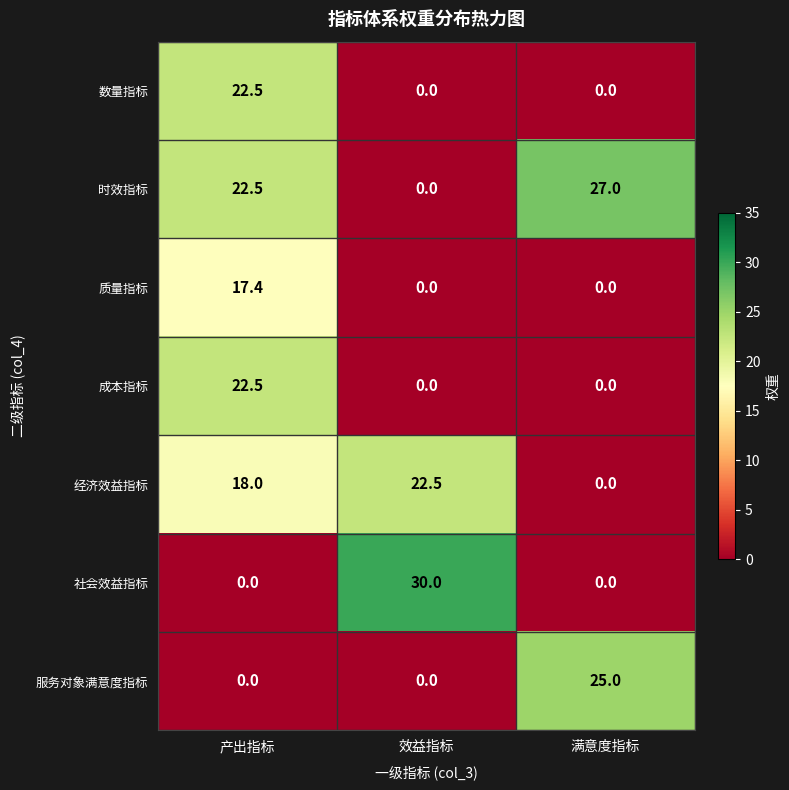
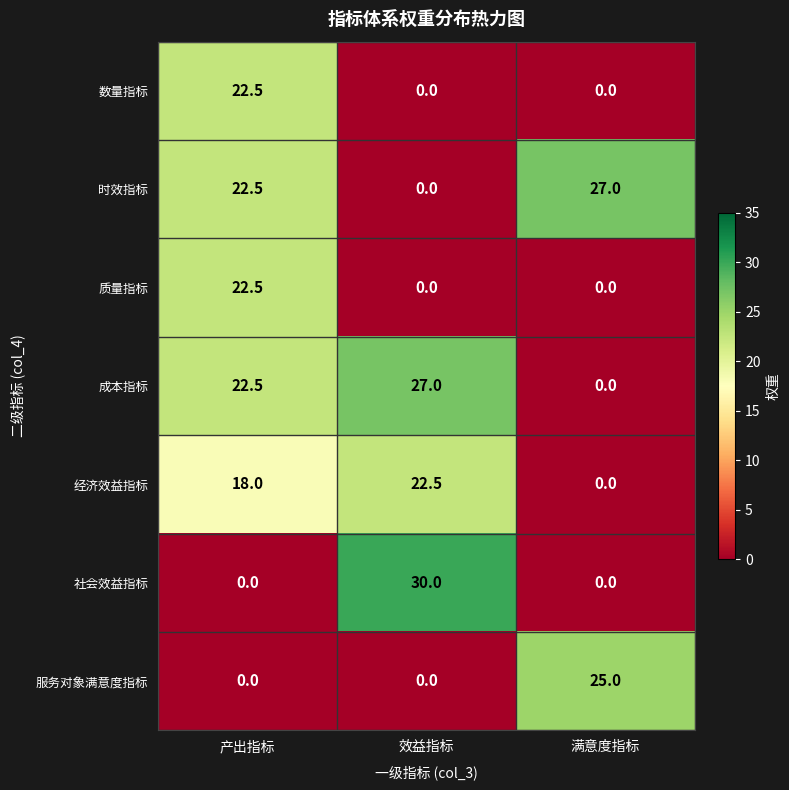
质量指标, 产出指标: 17.4 -> 22.5
成本指标, 效益指标: 0.0 -> 27.0
